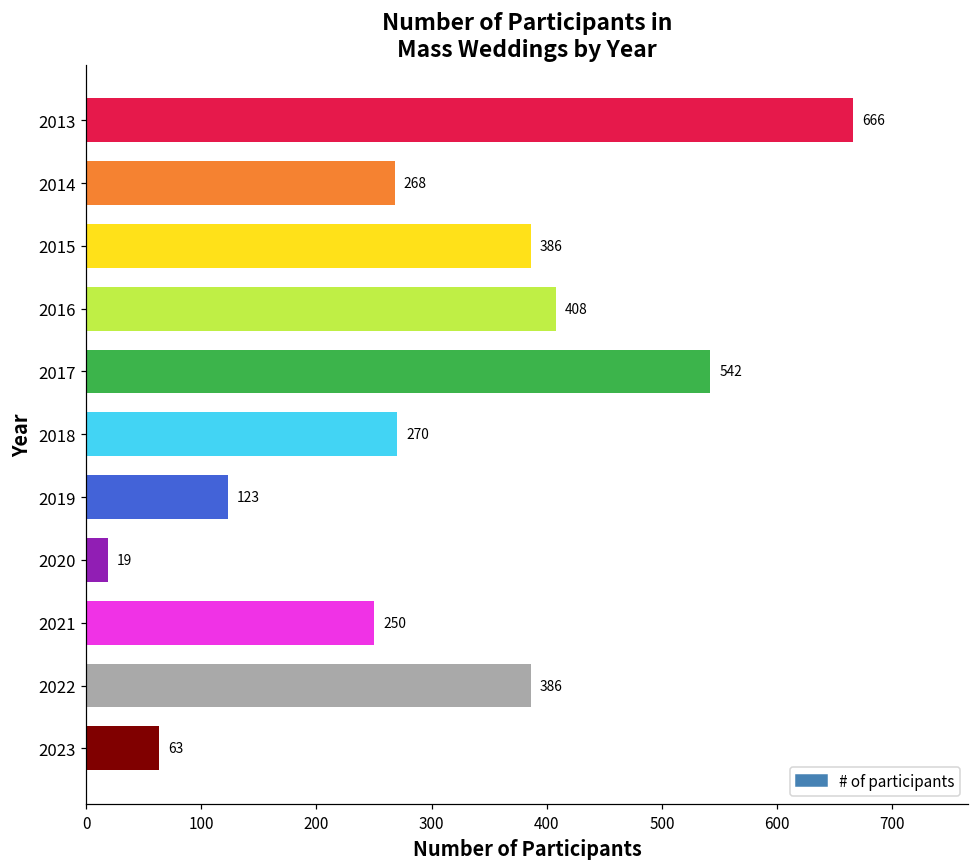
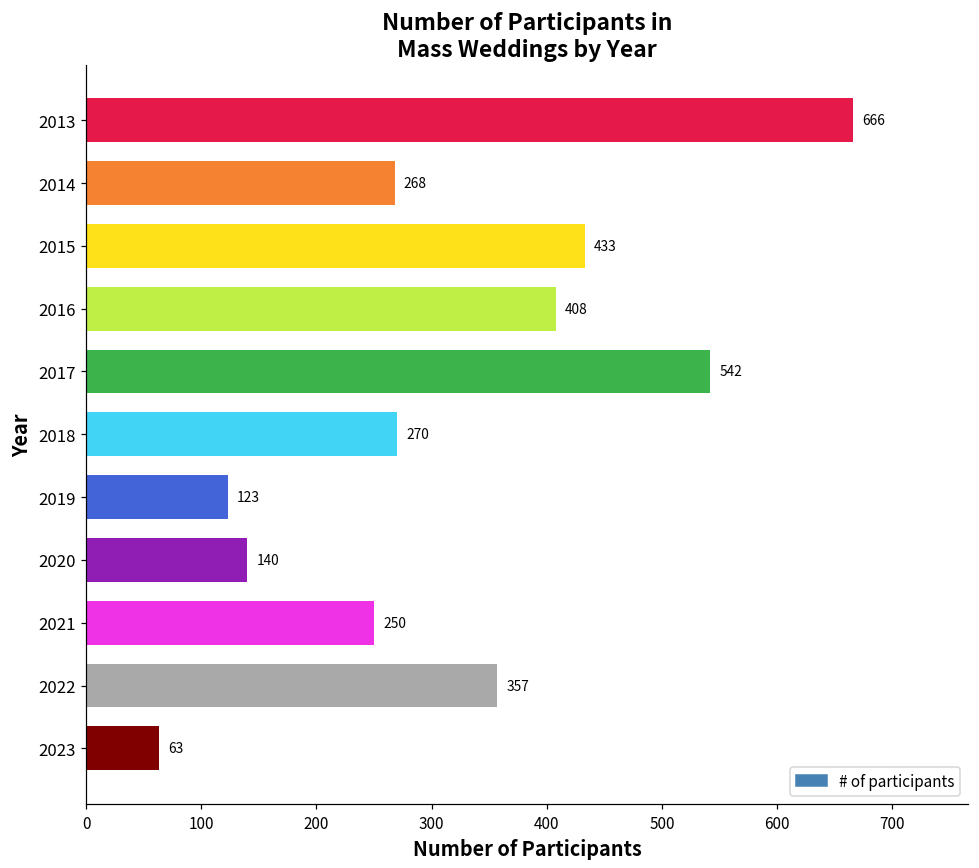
2015: 386 -> 433
2020: 19 -> 140
2022: 386 -> 357
